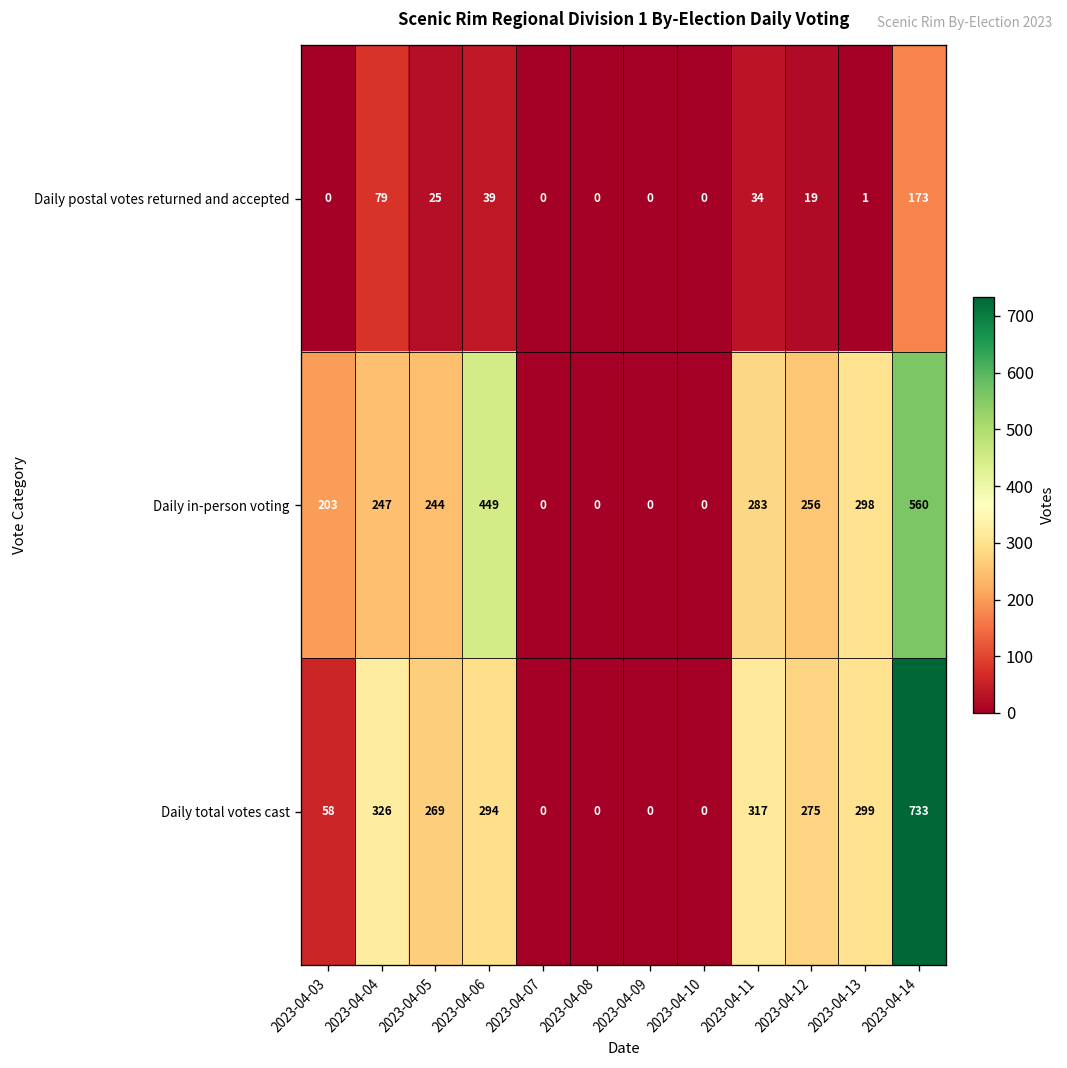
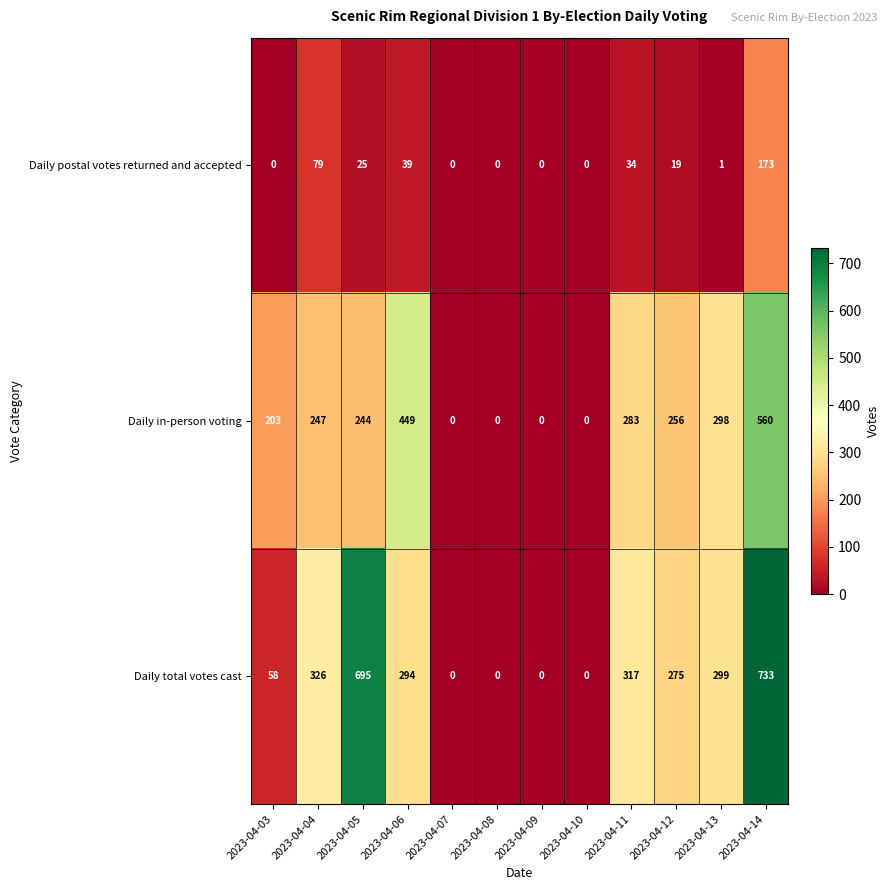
Daily total votes cast, 2023-04-05: 269 -> 695
